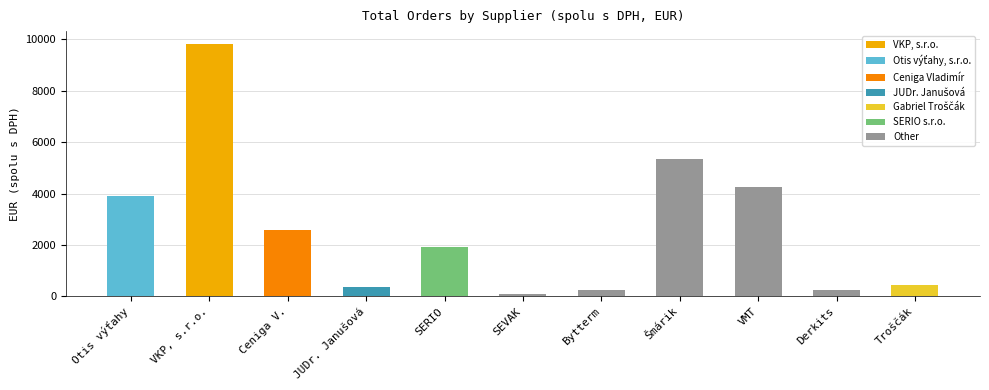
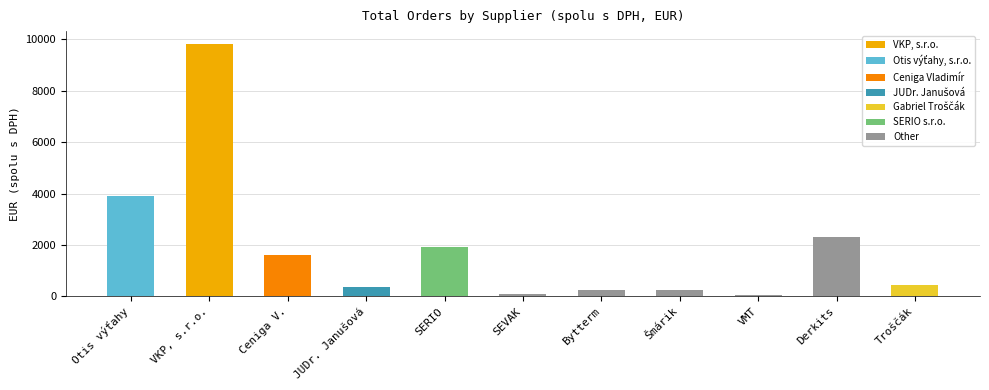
Ceniga V.: 2600 -> 1600
Šmárik: 5300 -> 200
VMT: 4300 -> 100
Derkits: 300 -> 2300
